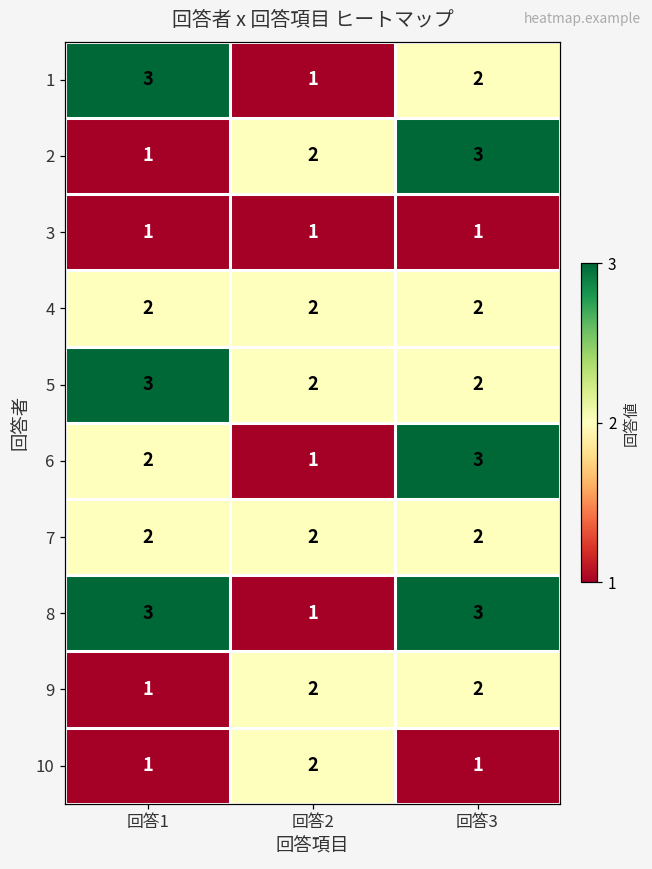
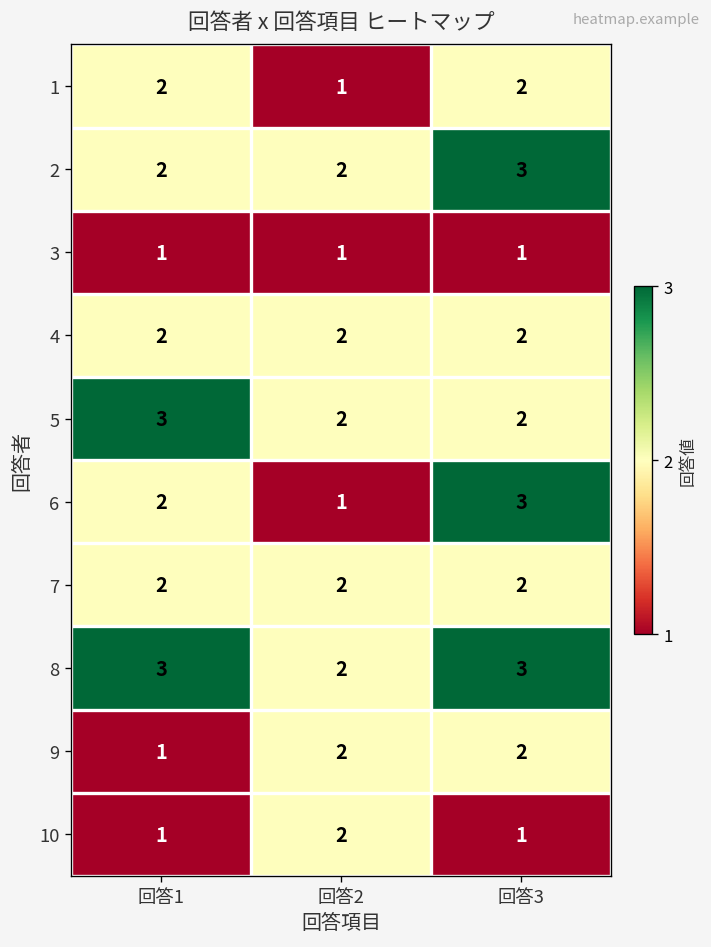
1, 回答1: 3 -> 2
2, 回答1: 1 -> 2
8, 回答2: 1 -> 2
